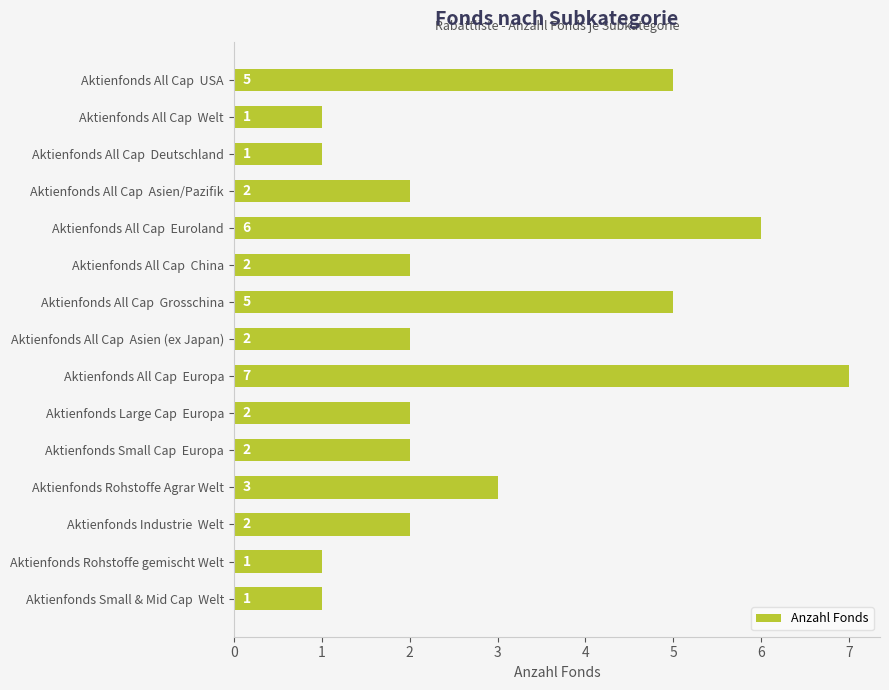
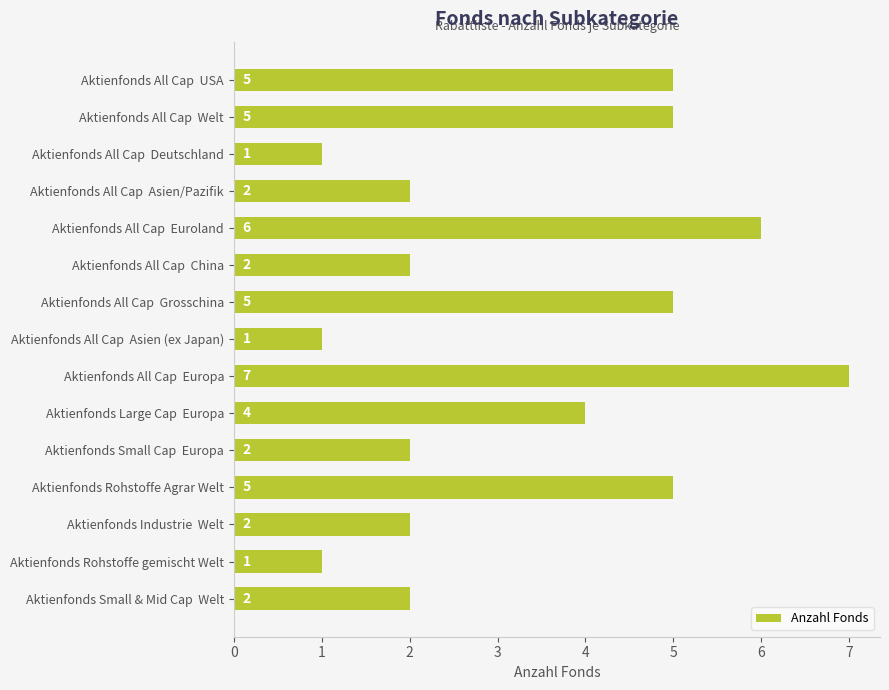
Aktienfonds All Cap Welt: 1 -> 5
Aktienfonds All Cap Asien (ex Japan): 2 -> 1
Aktienfonds Large Cap Europa: 2 -> 4
Aktienfonds Rohstoffe Agrar Welt: 3 -> 5
Aktienfonds Small & Mid Cap Welt: 1 -> 2
